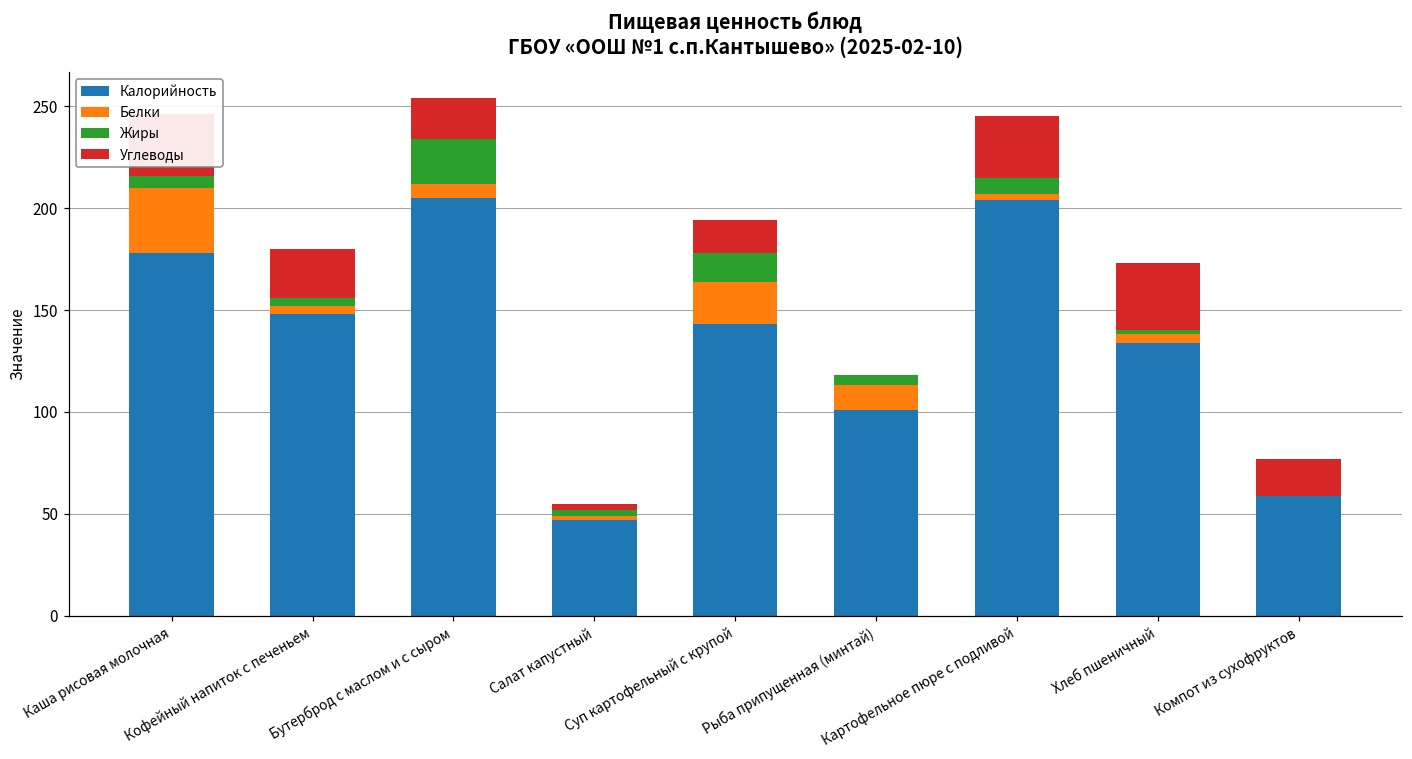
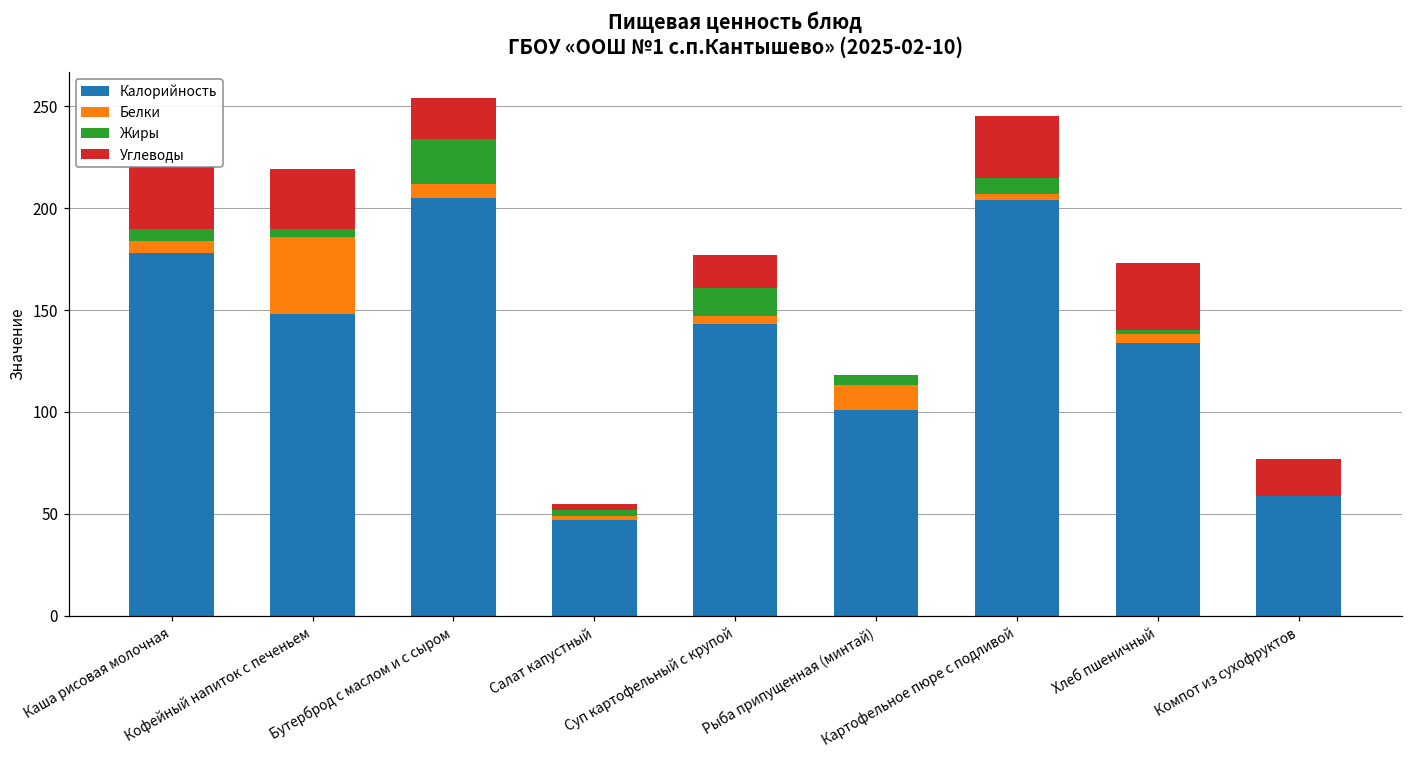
Белки, Каша рисовая молочная: 32 -> 6
Белки, Кофейный напиток с печеньем: 4 -> 38
Углеводы, Кофейный напиток с печеньем: 24 -> 29
Белки, Суп картофельный с крупой: 21 -> 4
